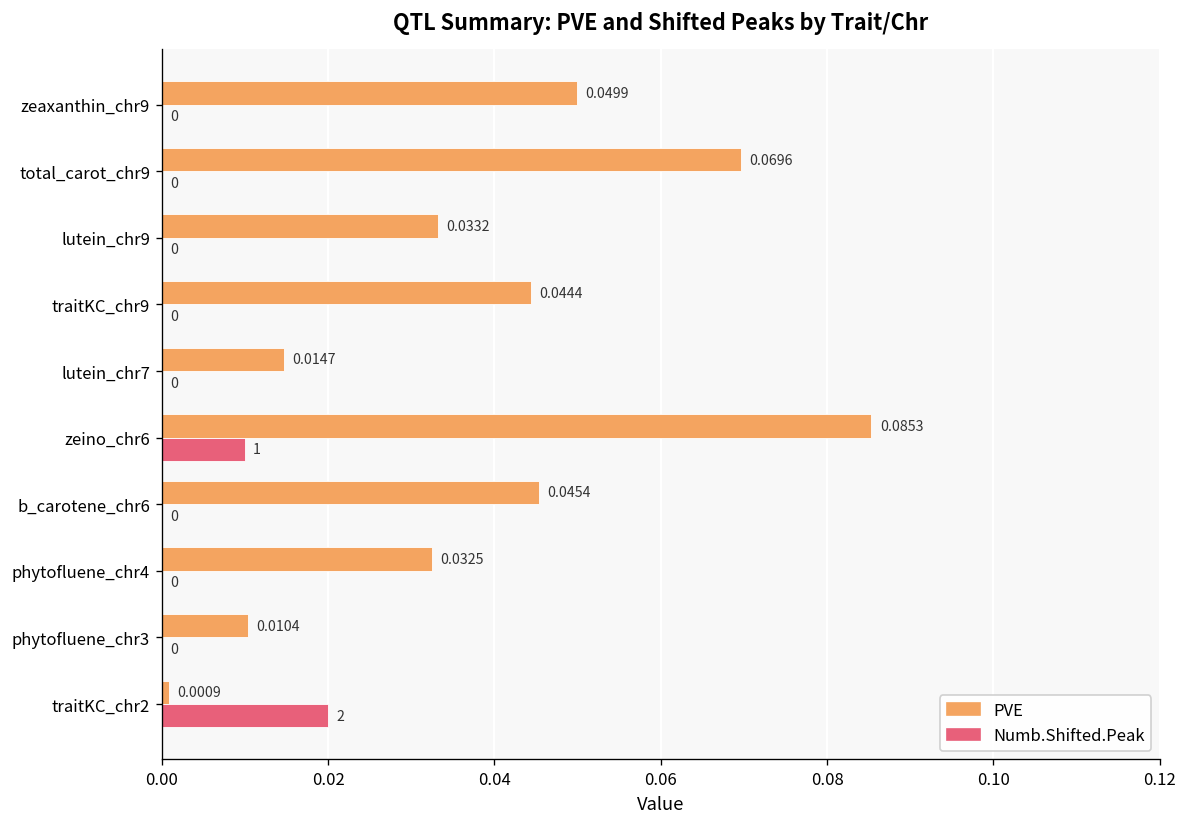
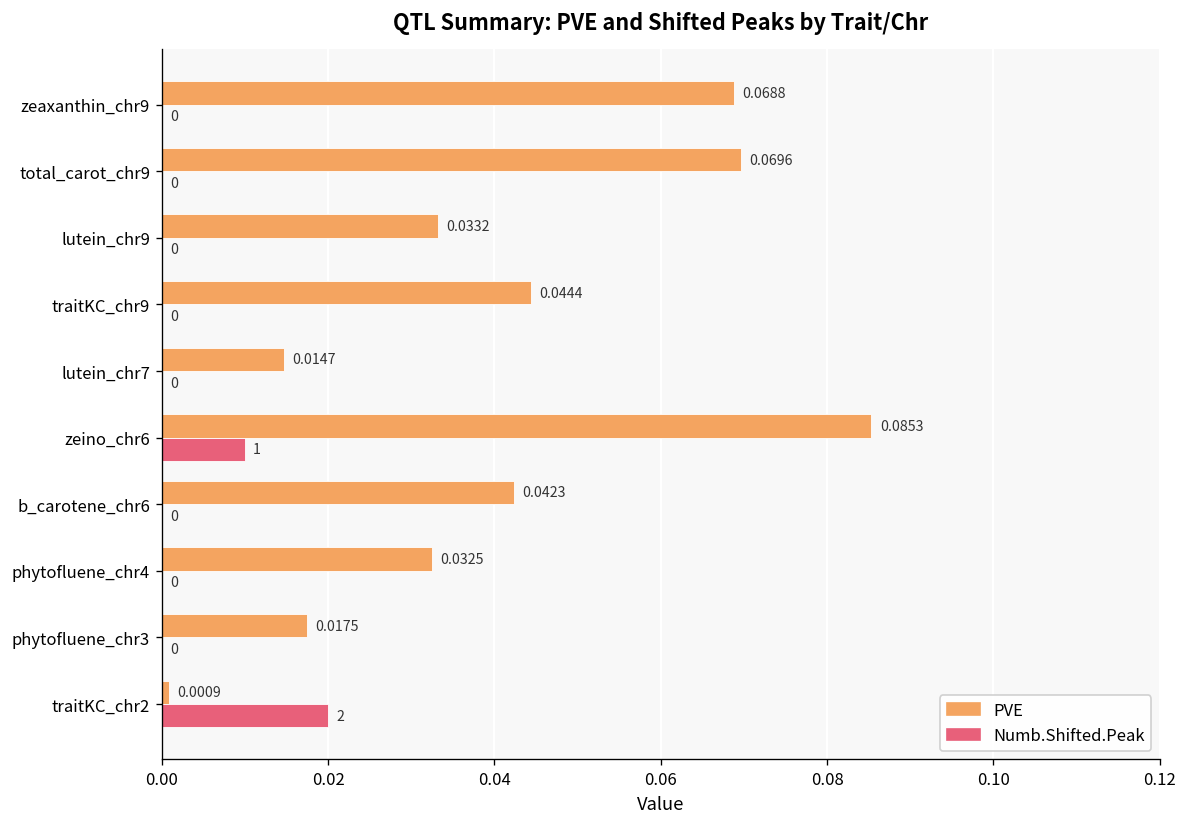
PVE, zeaxanthin_chr9: 0.0499 -> 0.0688
PVE, b_carotene_chr6: 0.0454 -> 0.0423
PVE, phytofluene_chr3: 0.0104 -> 0.0175
